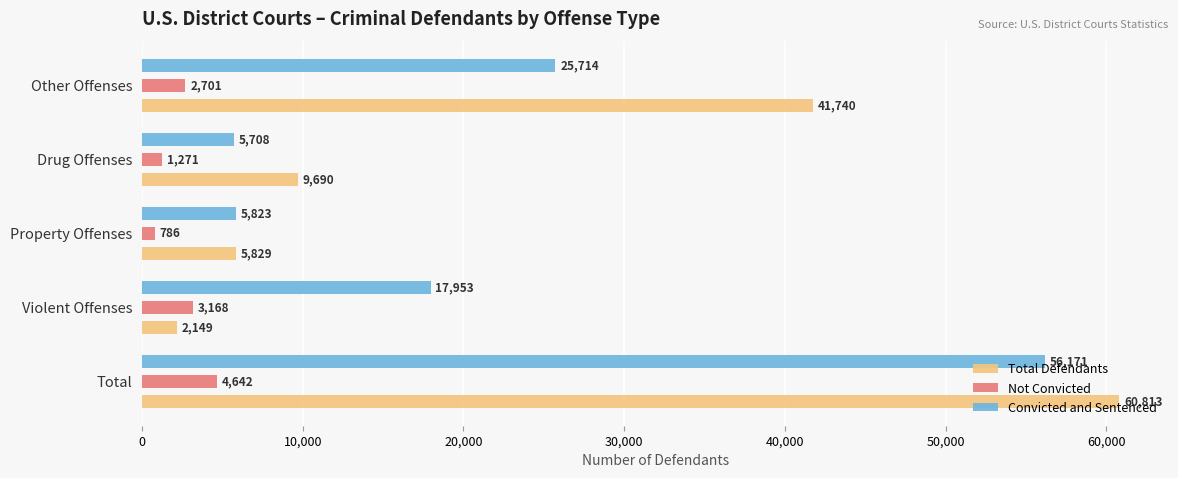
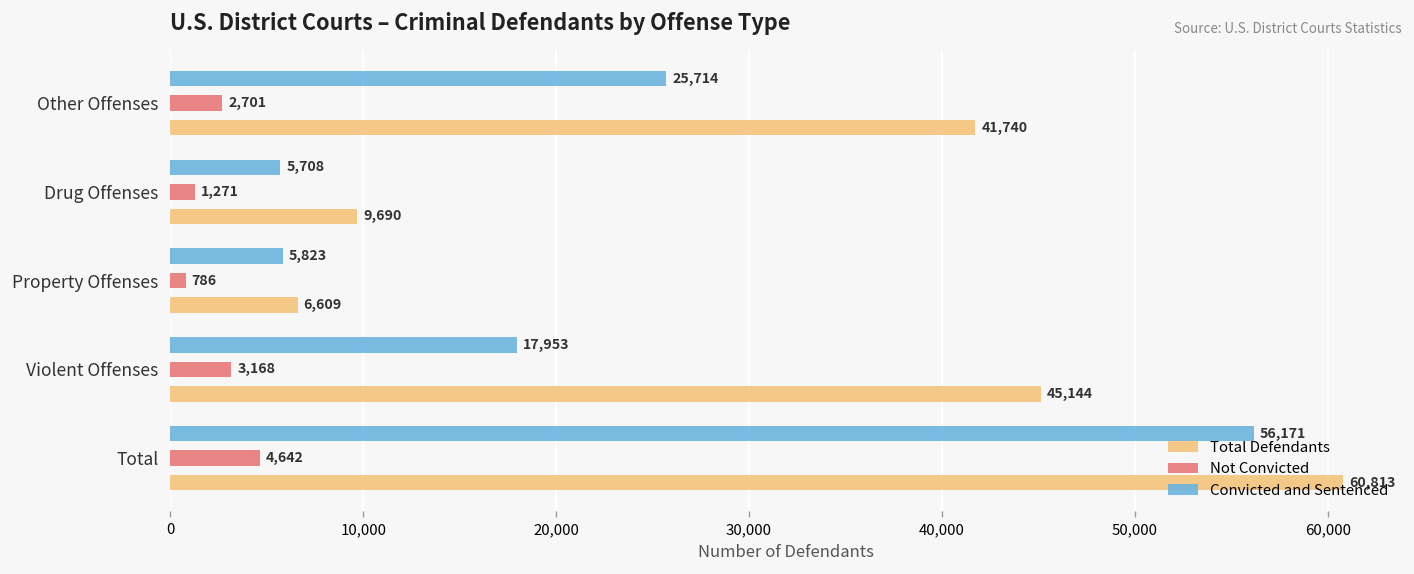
Total Defendants, Property Offenses: 5,829 -> 6,609
Total Defendants, Violent Offenses: 2,149 -> 45,144
